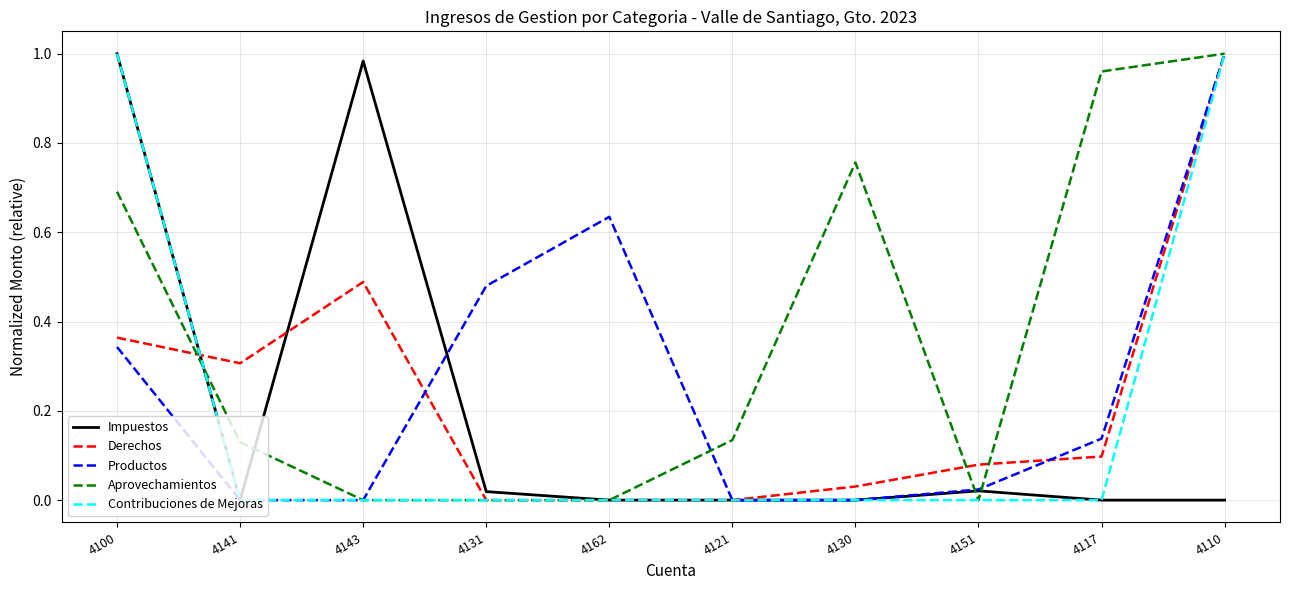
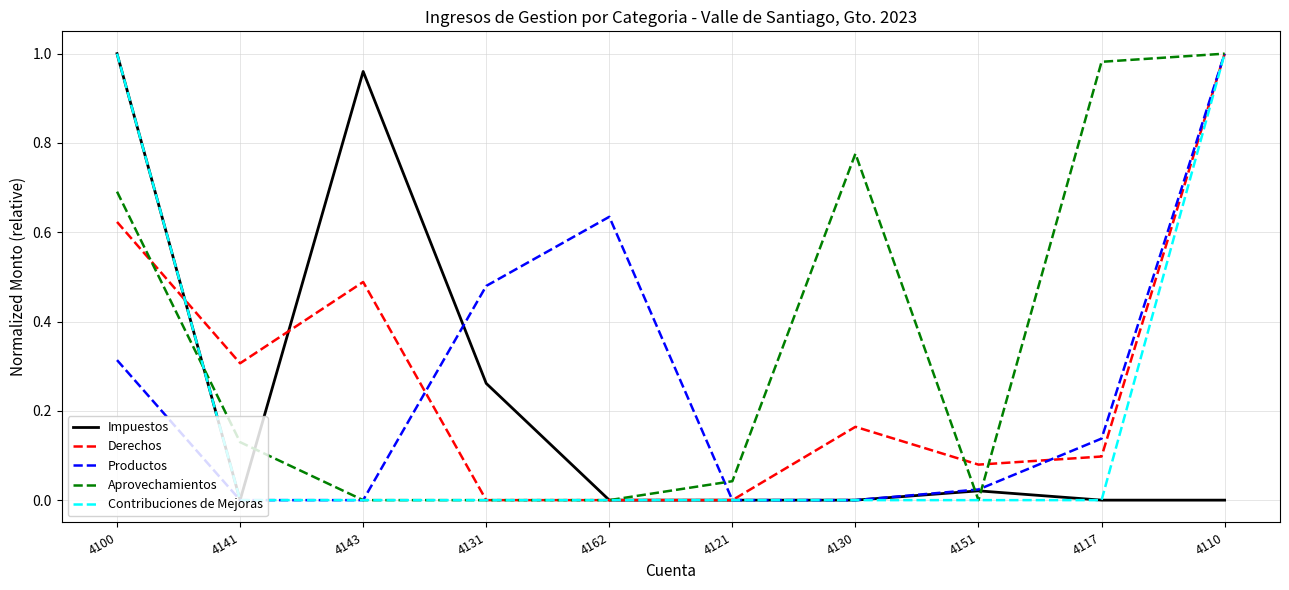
Derechos, 4100: 0.36 -> 0.62
Productos, 4100: 0.34 -> 0.31
Impuestos, 4143: 0.98 -> 0.96
Impuestos, 4131: 0.02 -> 0.26
Aprovechamientos, 4121: 0.13 -> 0.04
Derechos, 4130: 0.03 -> 0.16
Aprovechamientos, 4130: 0.76 -> 0.78
Aprovechamientos, 4117: 0.96 -> 0.98
